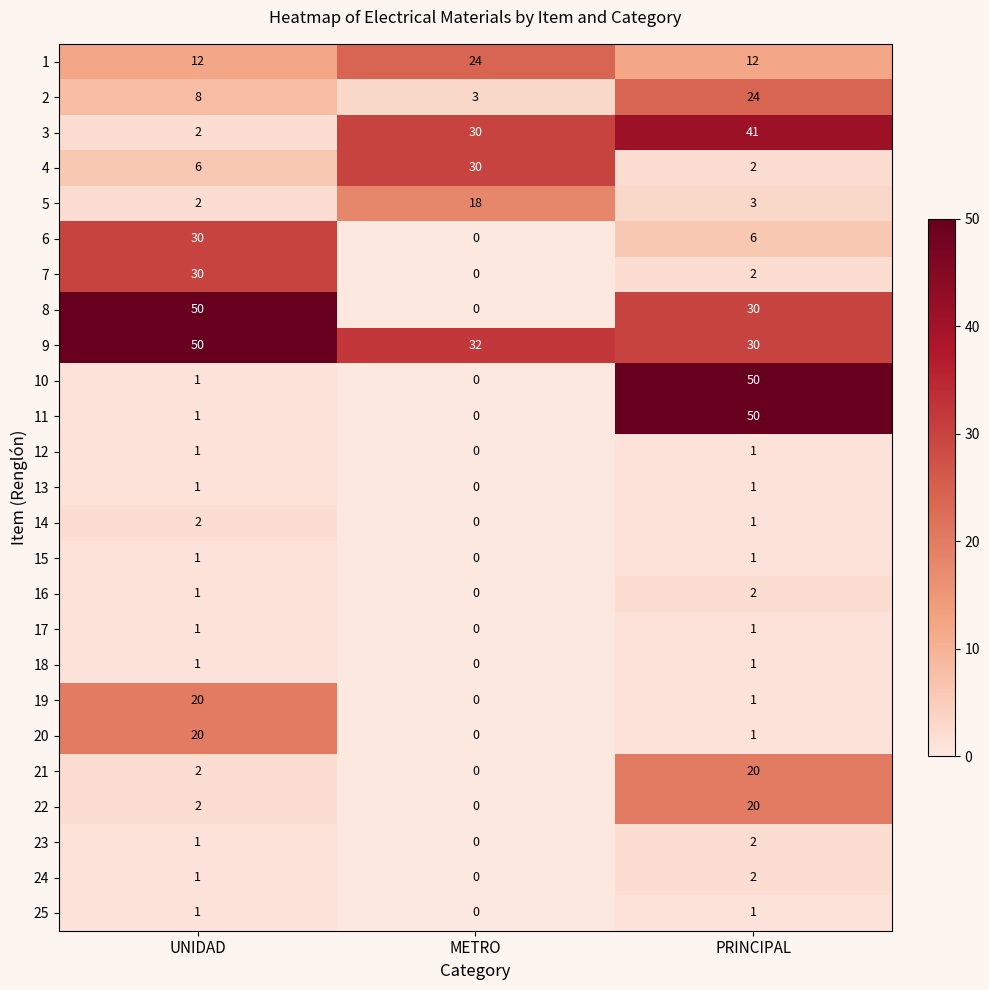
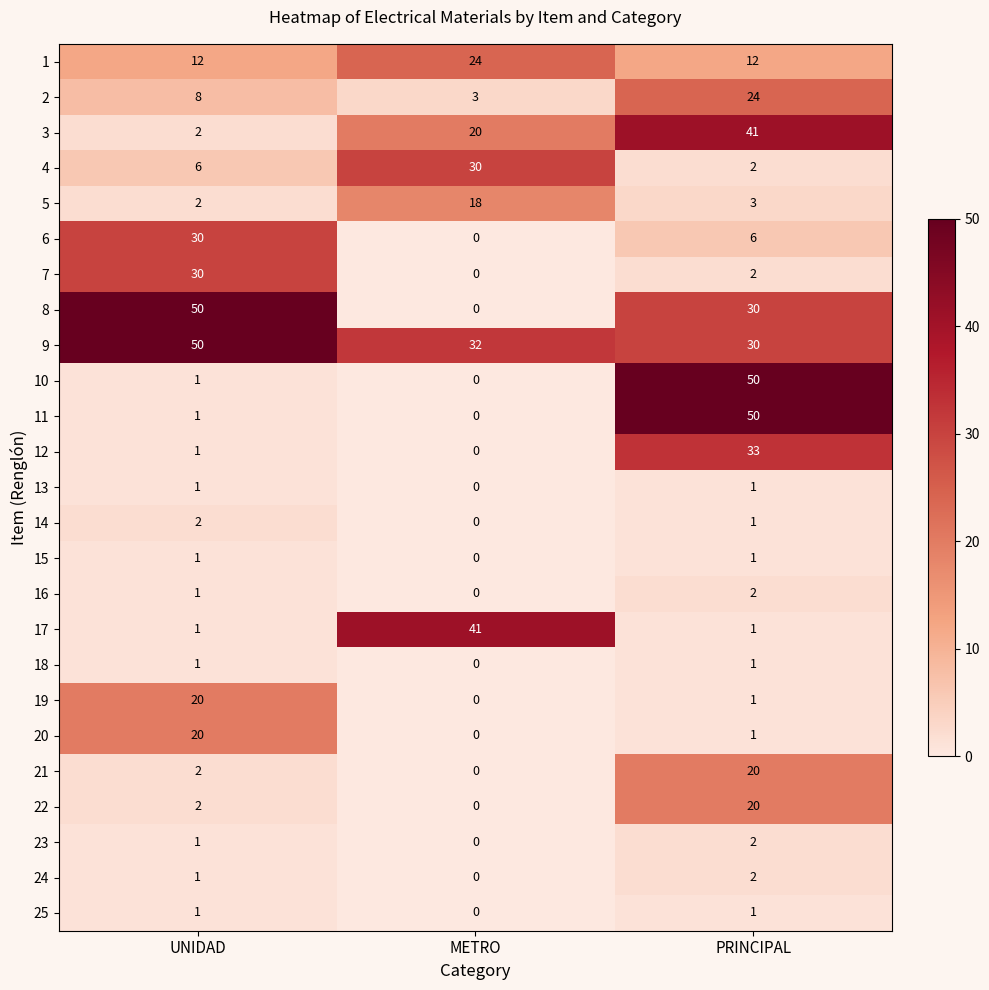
3, METRO: 30 -> 20
12, PRINCIPAL: 1 -> 33
17, METRO: 0 -> 41
